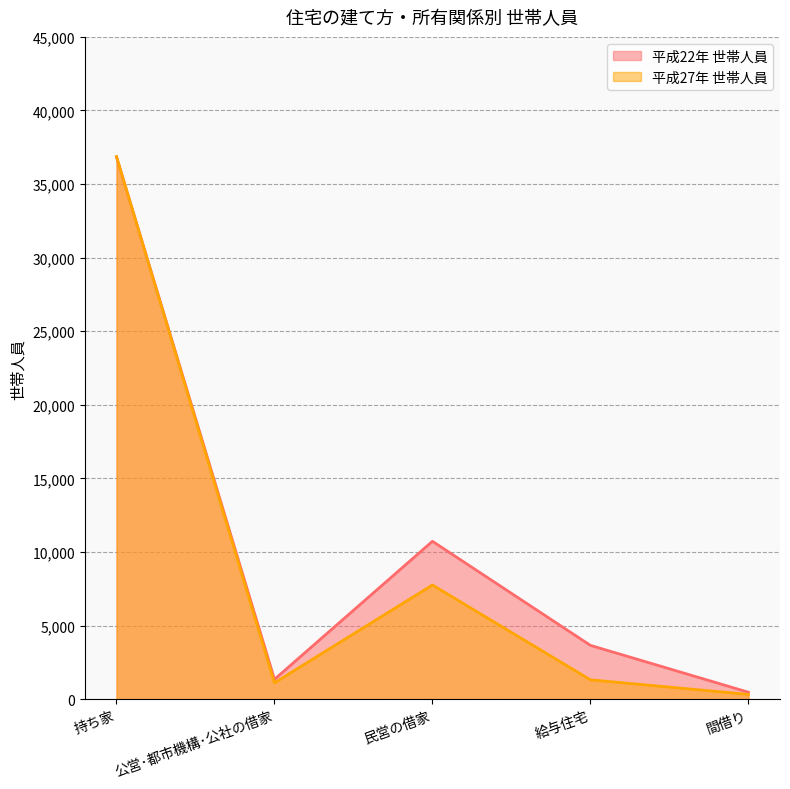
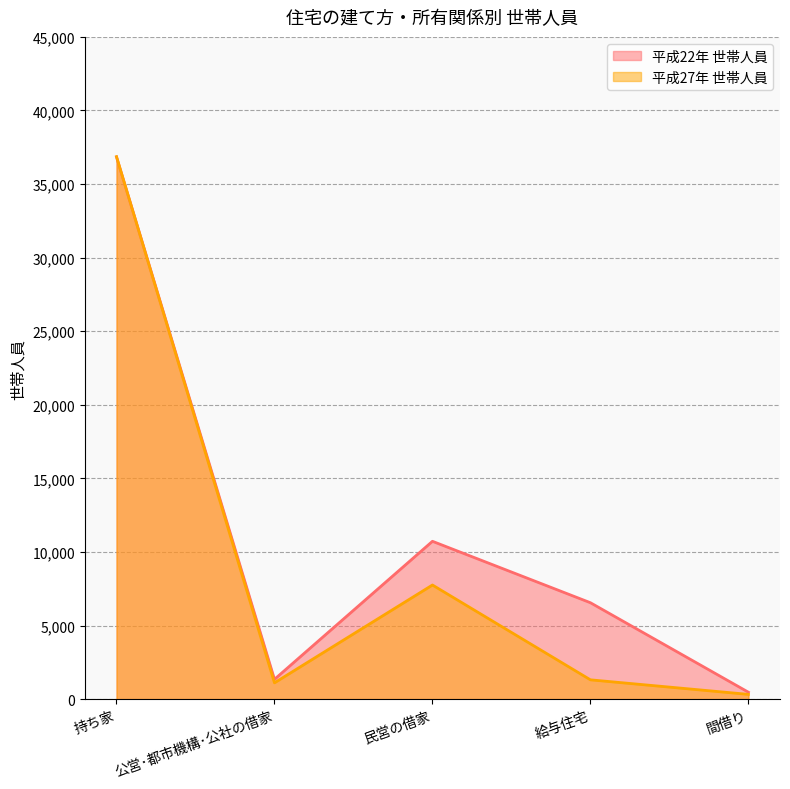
平成22年 世帯人員, 給与住宅: 3,700 -> 6,600
